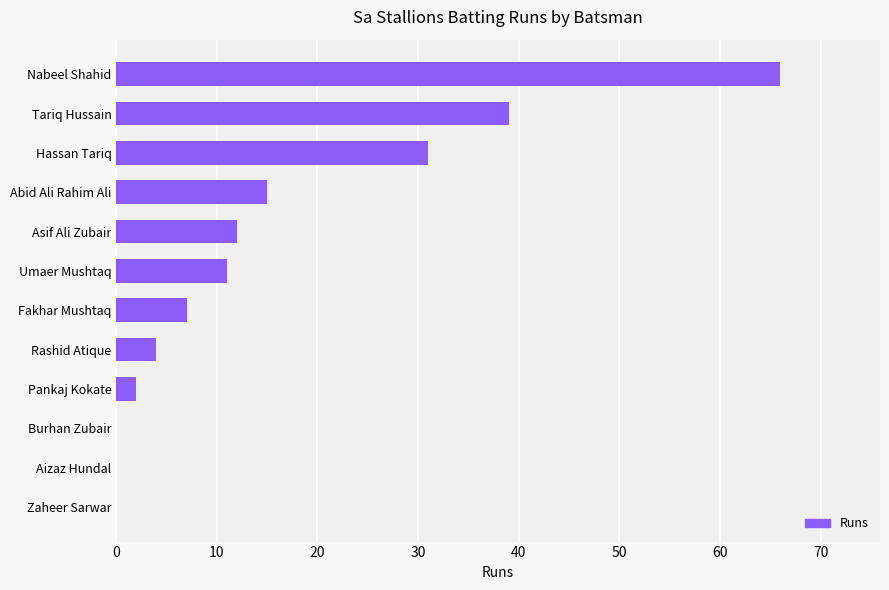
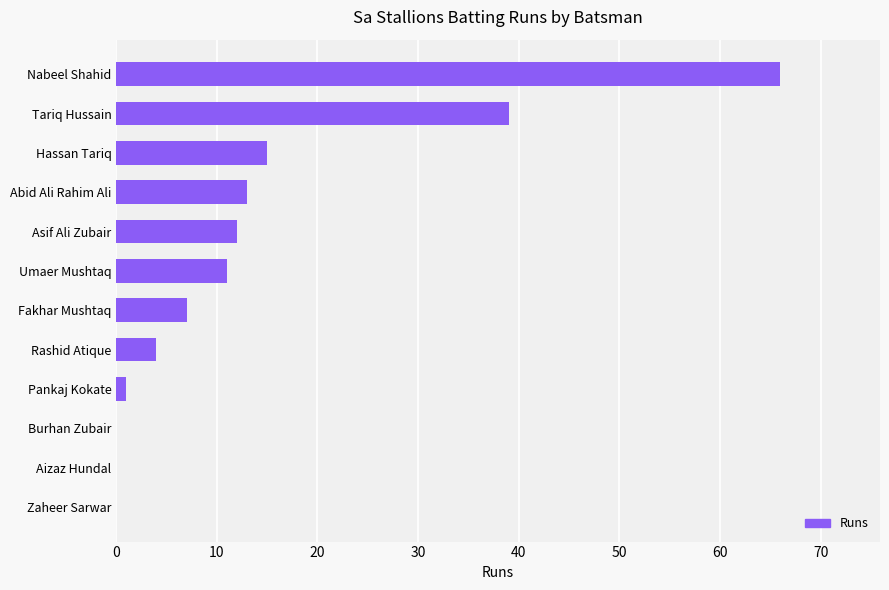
Hassan Tariq: 31 -> 15
Abid Ali Rahim Ali: 15 -> 13
Pankaj Kokate: 2 -> 1
